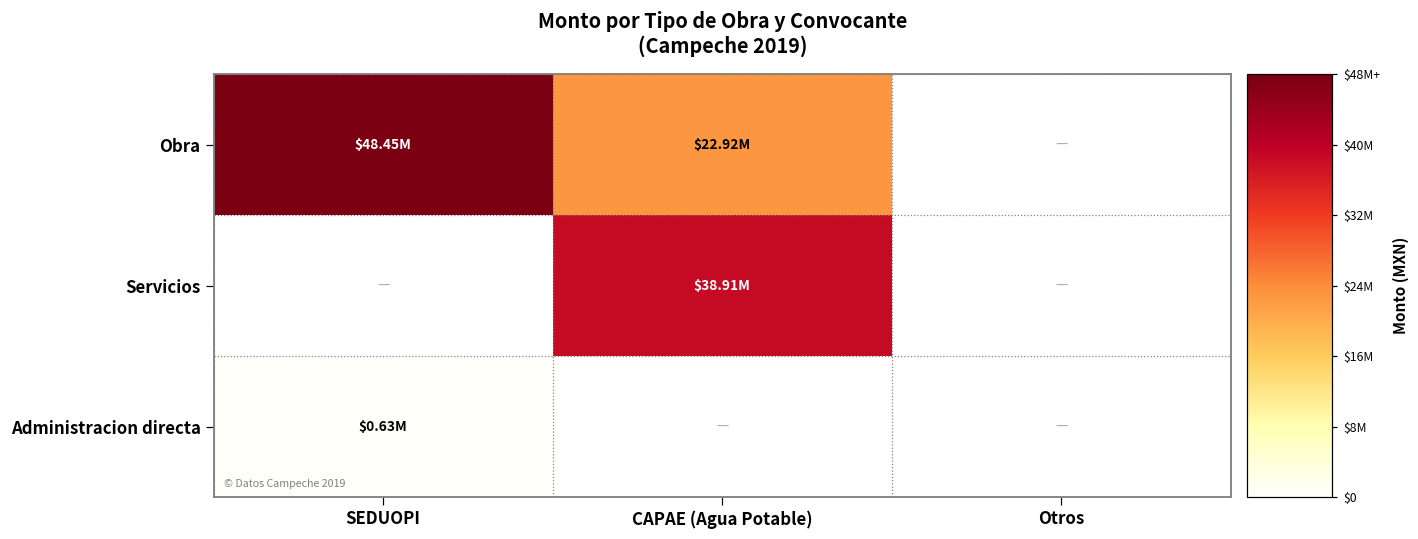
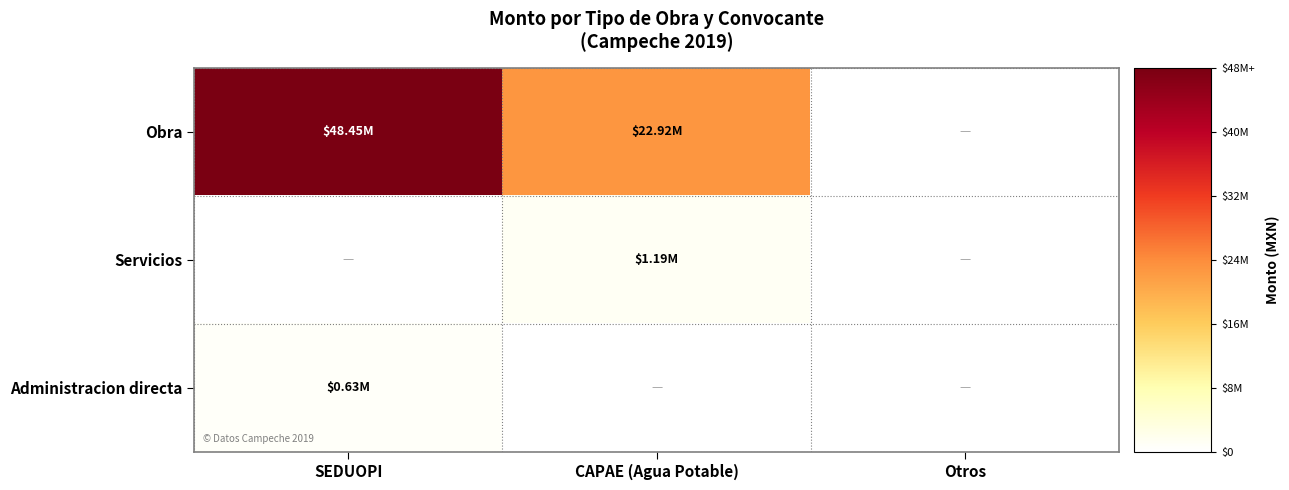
Servicios, CAPAE (Agua Potable): $38.91M -> $1.19M
